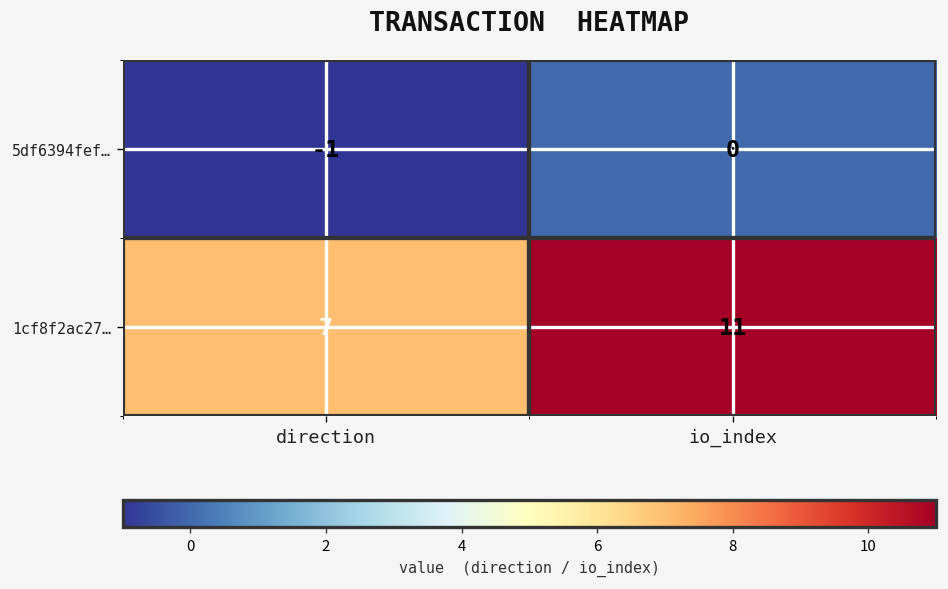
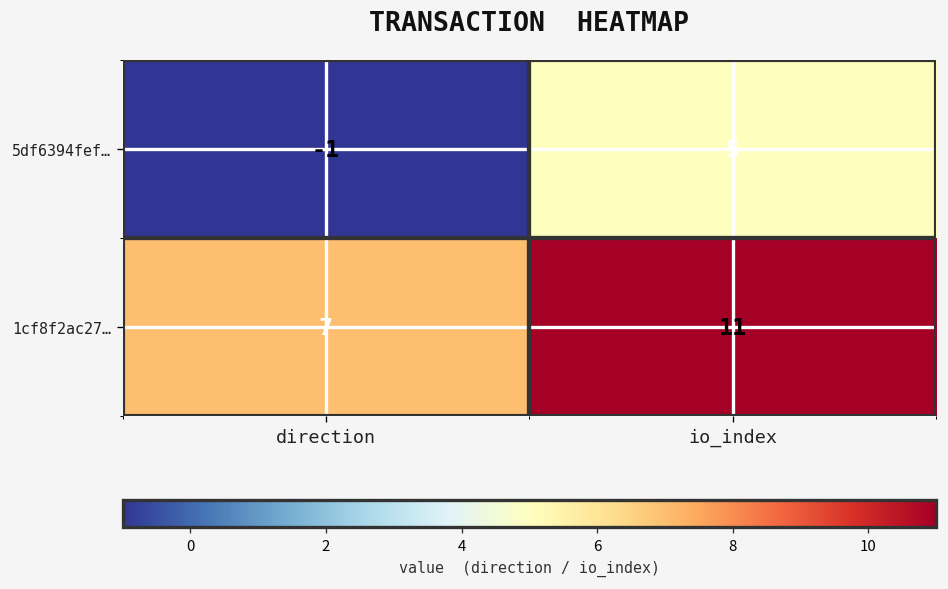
5df6394fef…, io_index: 0 -> 5
